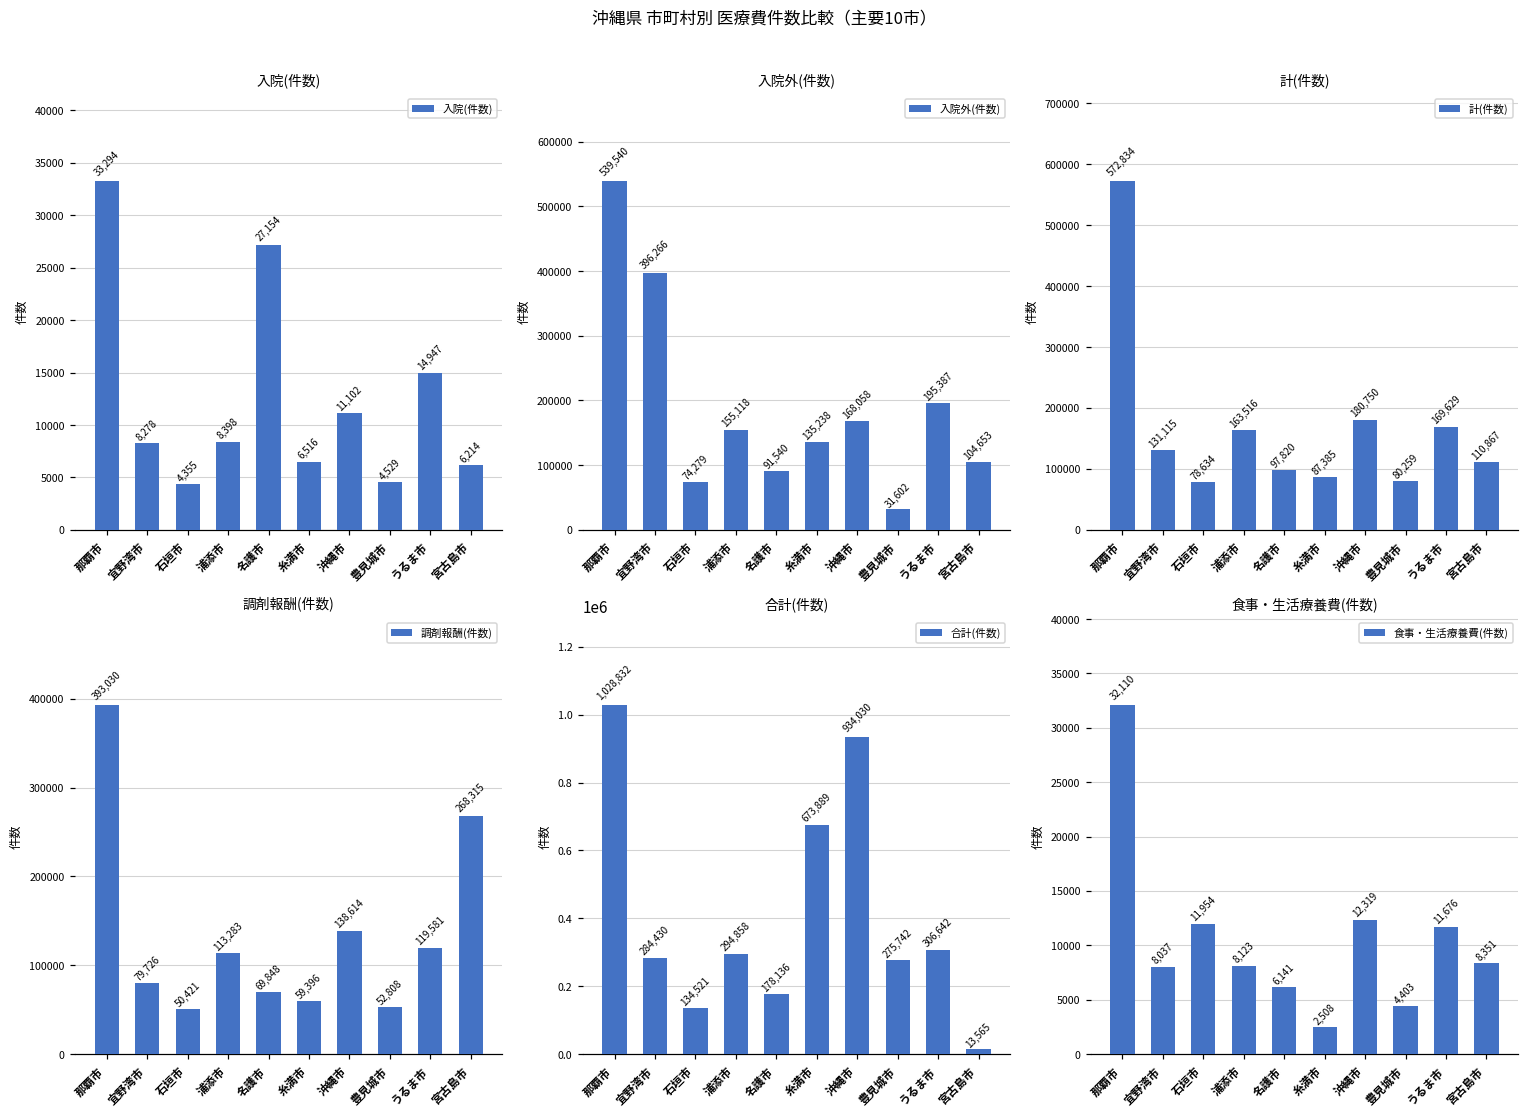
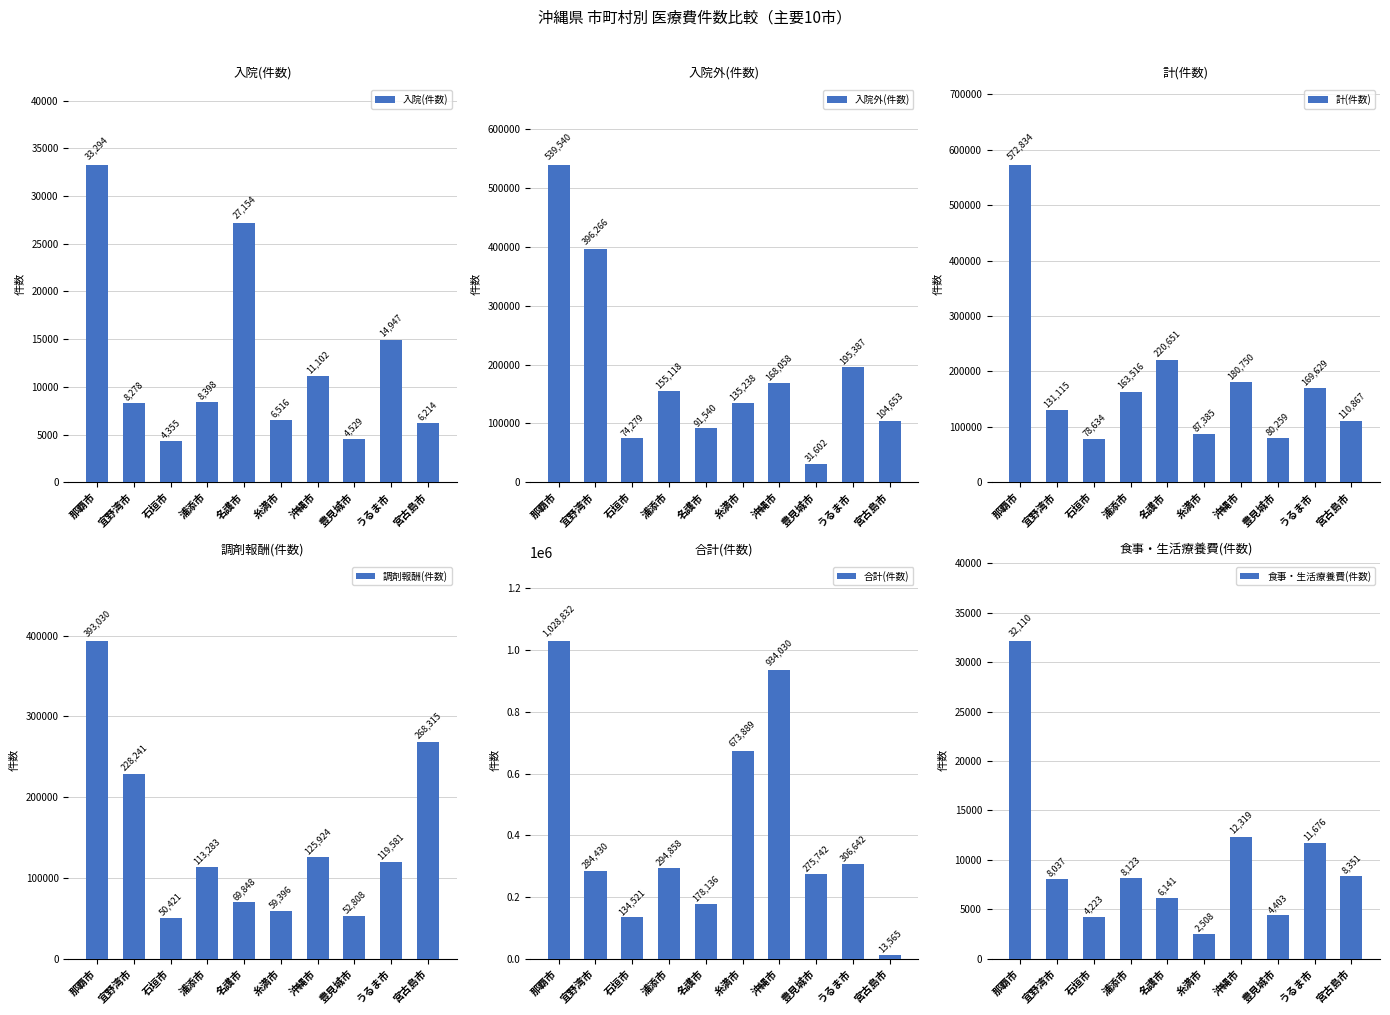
計(件数), 名護市: 97,820 -> 220,651
調剤報酬(件数), 宜野湾市: 79,726 -> 228,241
調剤報酬(件数), 沖縄市: 138,614 -> 125,924
食事・生活療養費(件数), 石垣市: 11,954 -> 4,223
